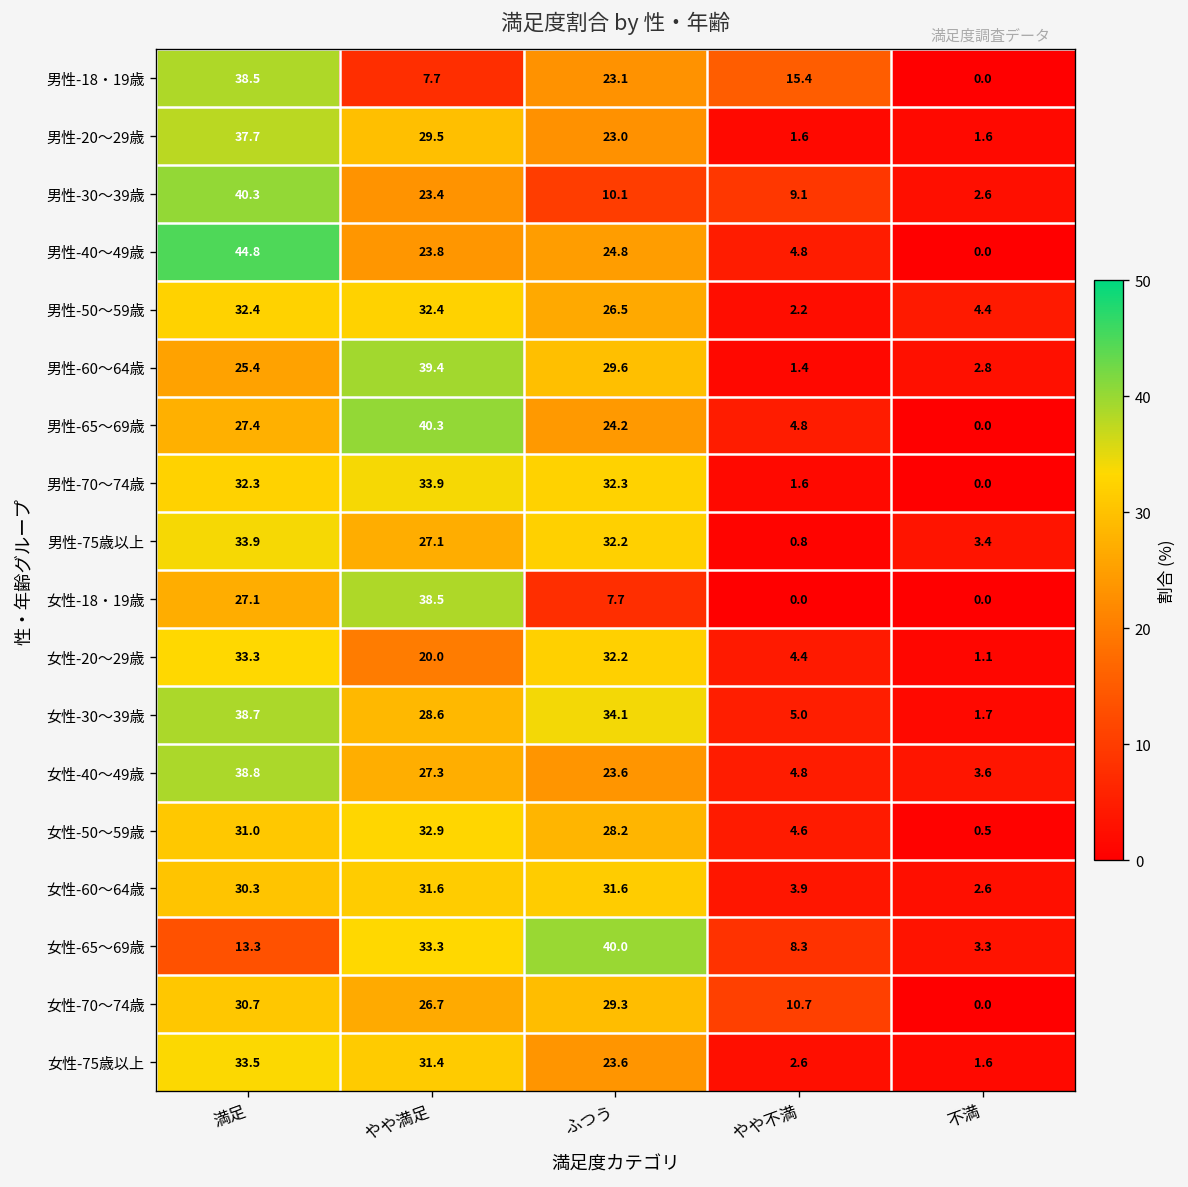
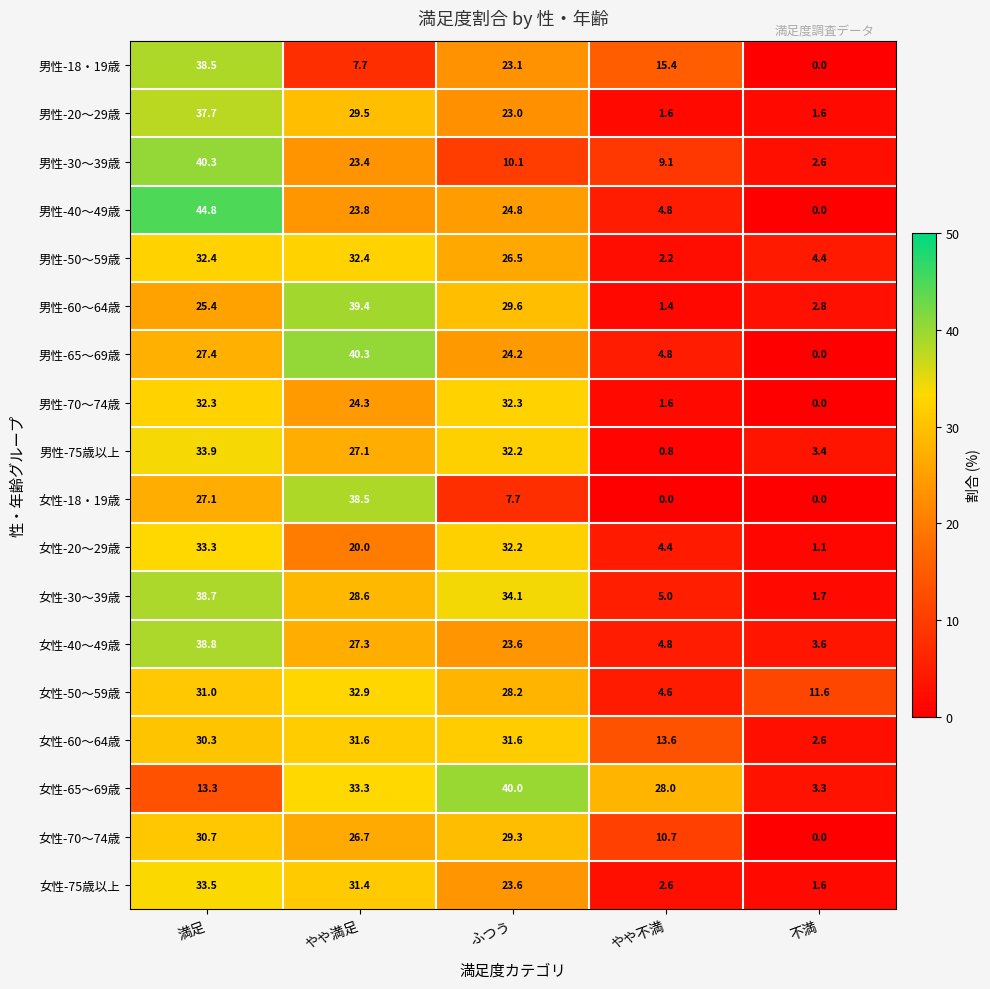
男性-70～74歳, やや満足: 33.9 -> 24.3
女性-50～59歳, 不満: 0.5 -> 11.6
女性-60～64歳, やや不満: 3.9 -> 13.6
女性-65～69歳, やや不満: 8.3 -> 28.0
